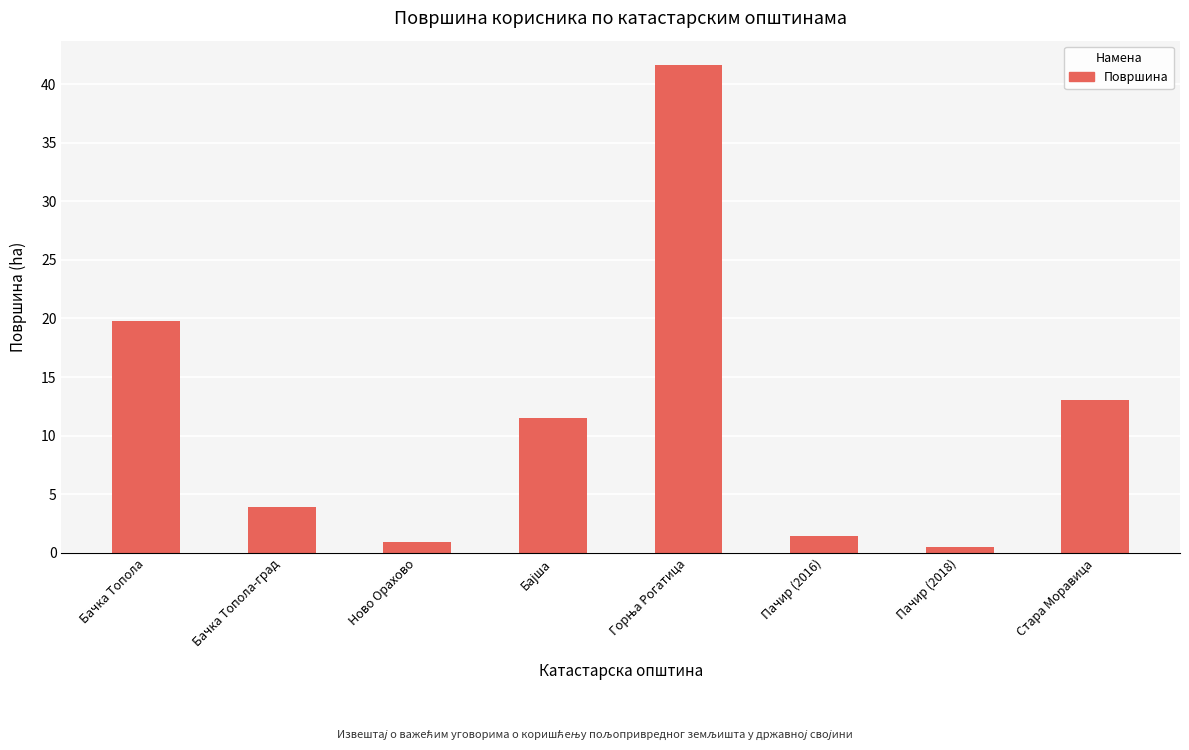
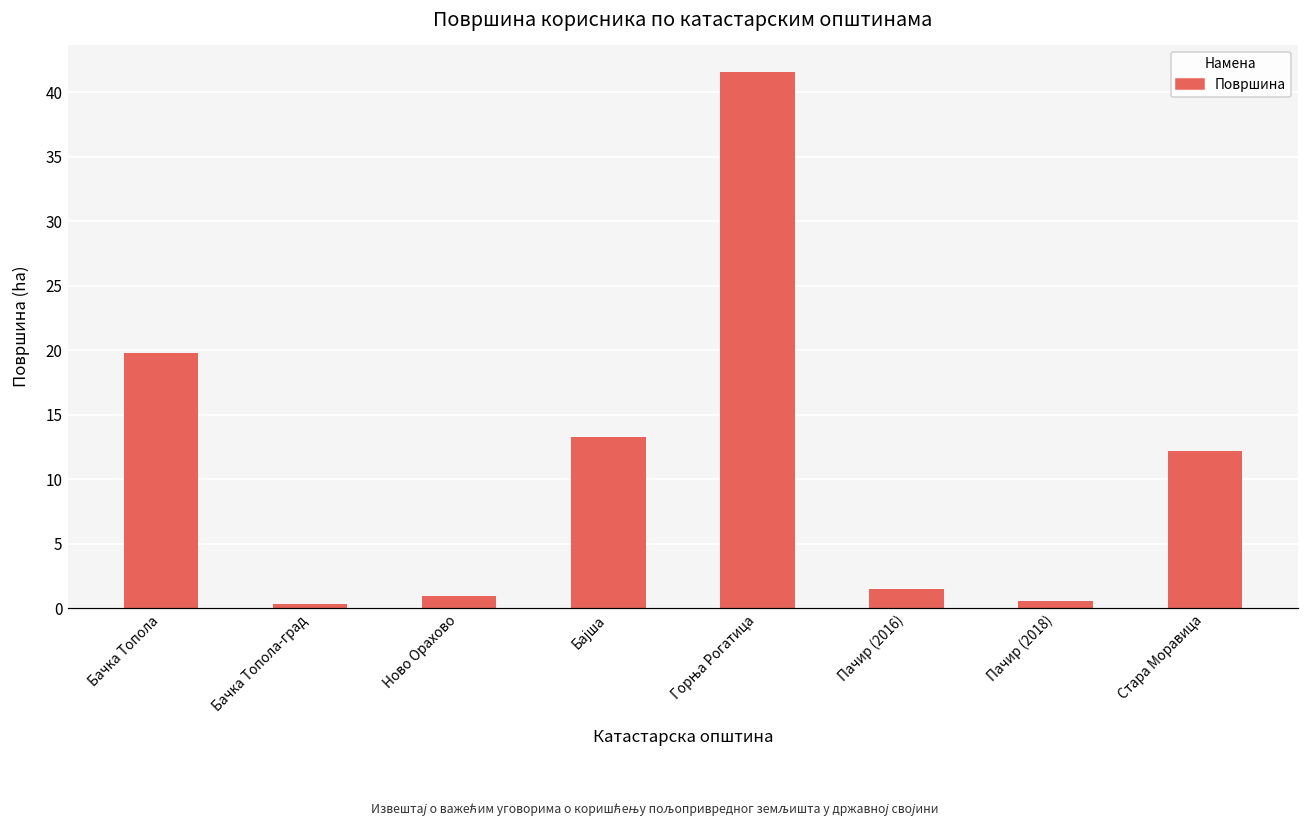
Бачка Топола-град: 3.9 -> 0.4
Бајша: 11.5 -> 13.2
Стара Моравица: 13.0 -> 12.2
